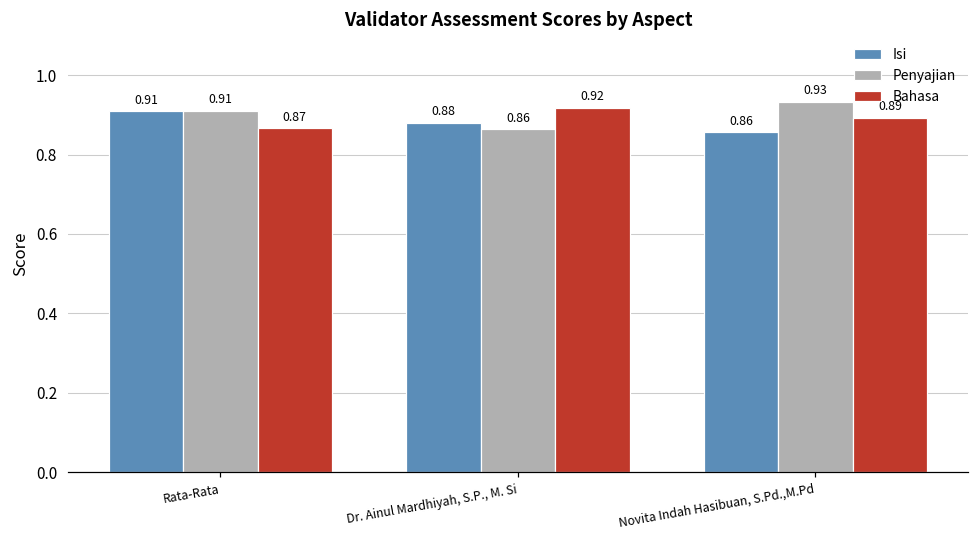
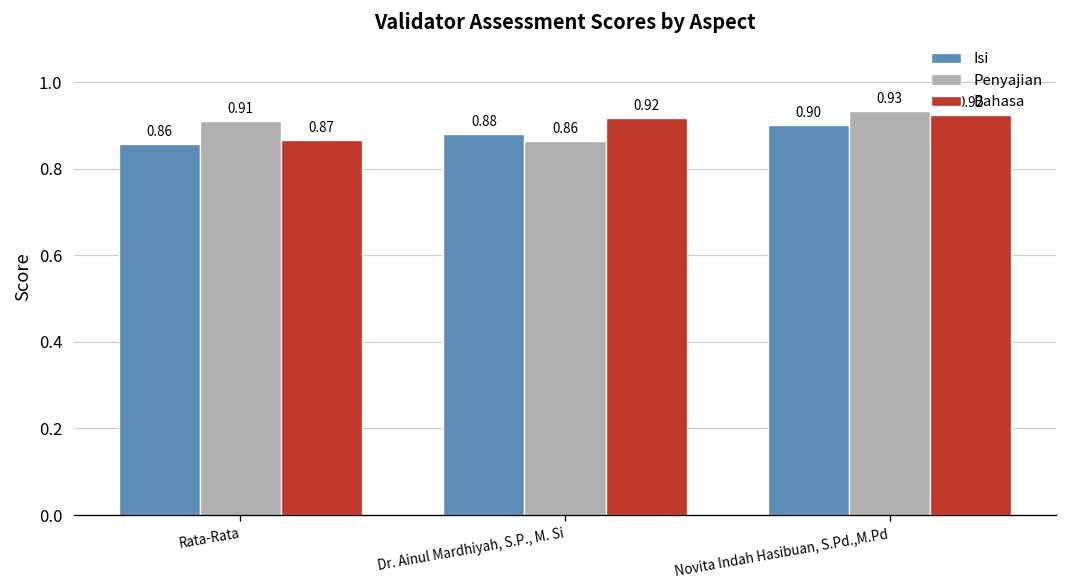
Isi, Rata-Rata: 0.91 -> 0.86
Isi, Novita Indah Hasibuan, S.Pd.,M.Pd: 0.86 -> 0.90
Bahasa, Novita Indah Hasibuan, S.Pd.,M.Pd: 0.89 -> 0.92
